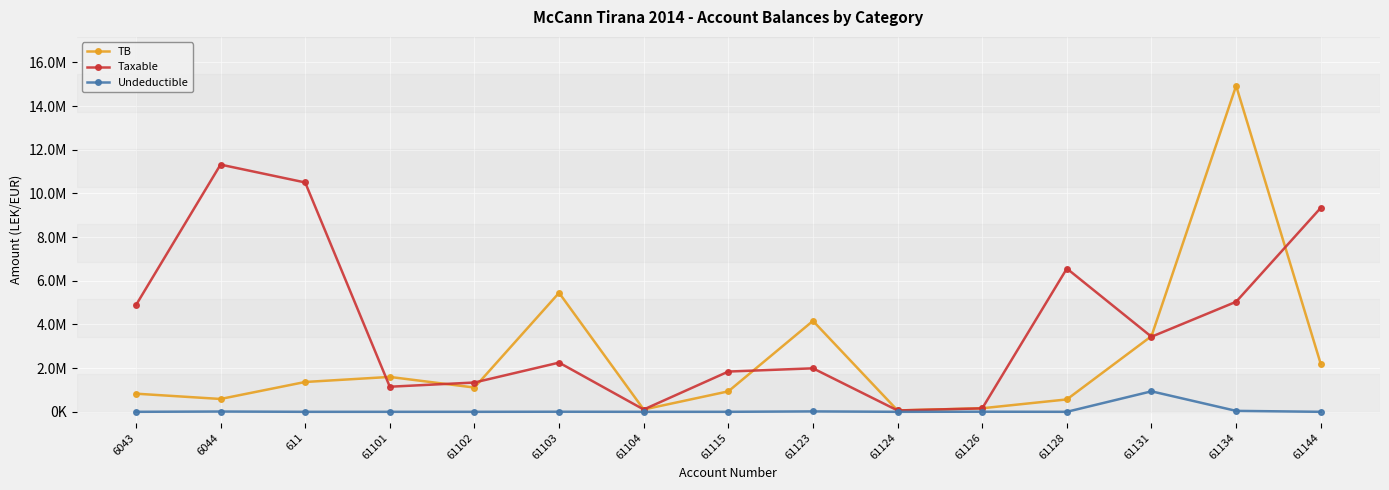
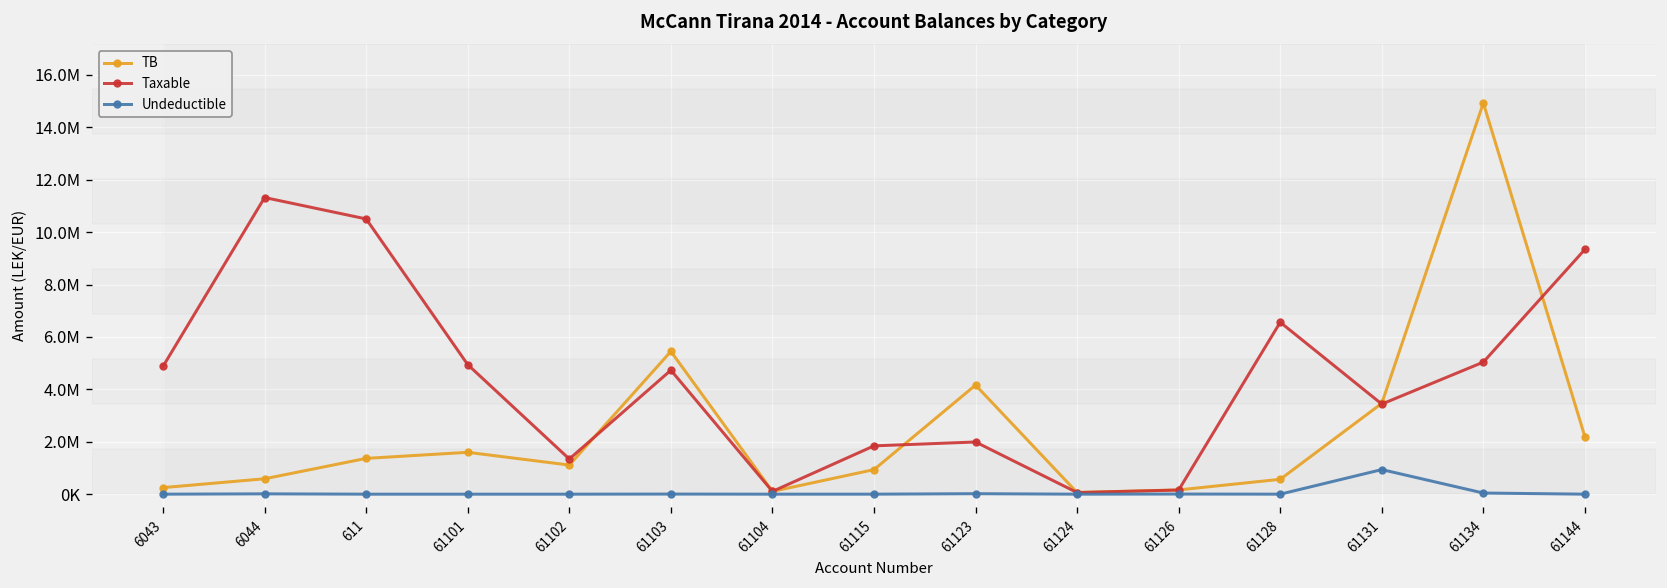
TB, 6043: 800000 -> 300000
Taxable, 61101: 1100000 -> 4900000
Taxable, 61103: 2300000 -> 4700000
